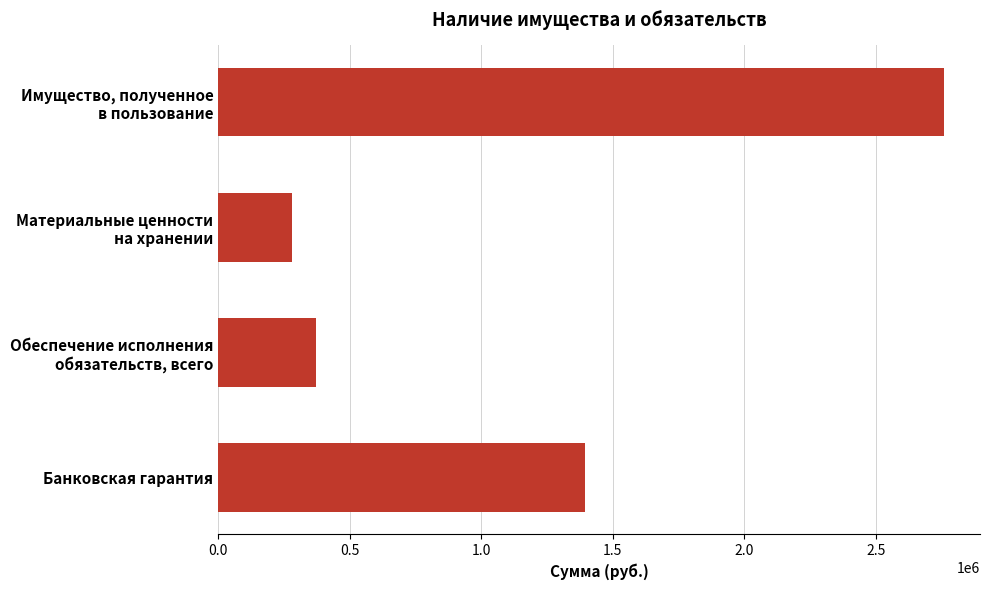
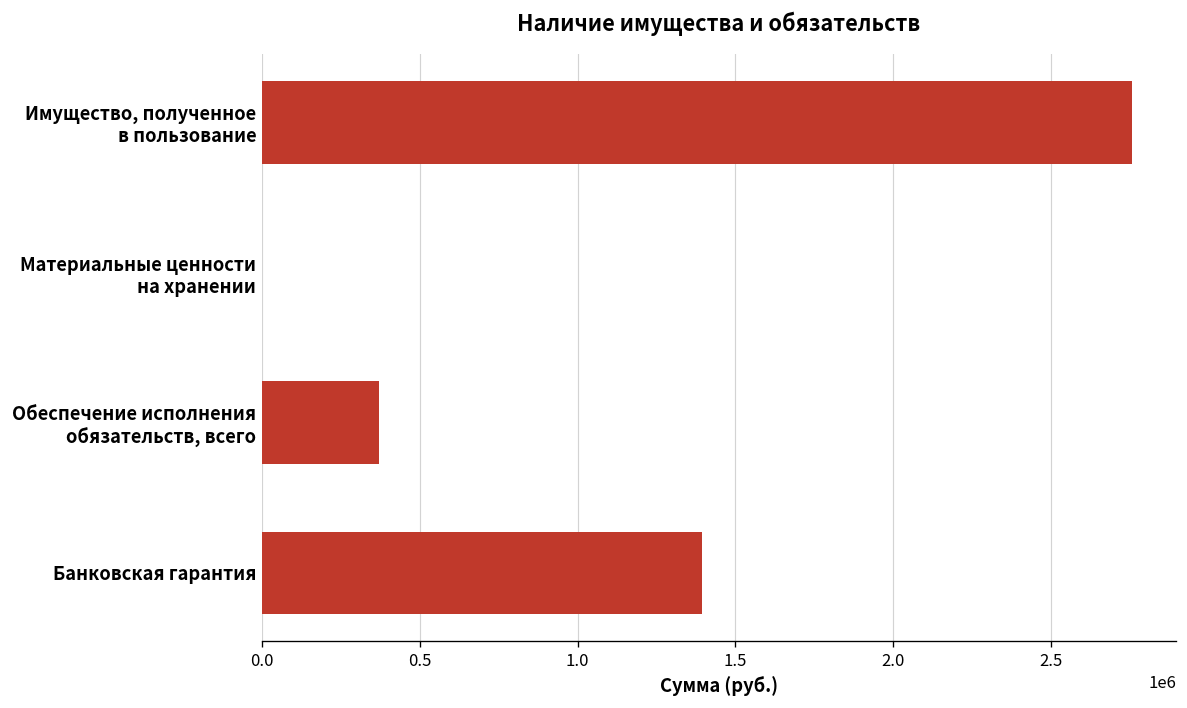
Материальные ценности на хранении: 280000 -> 0
